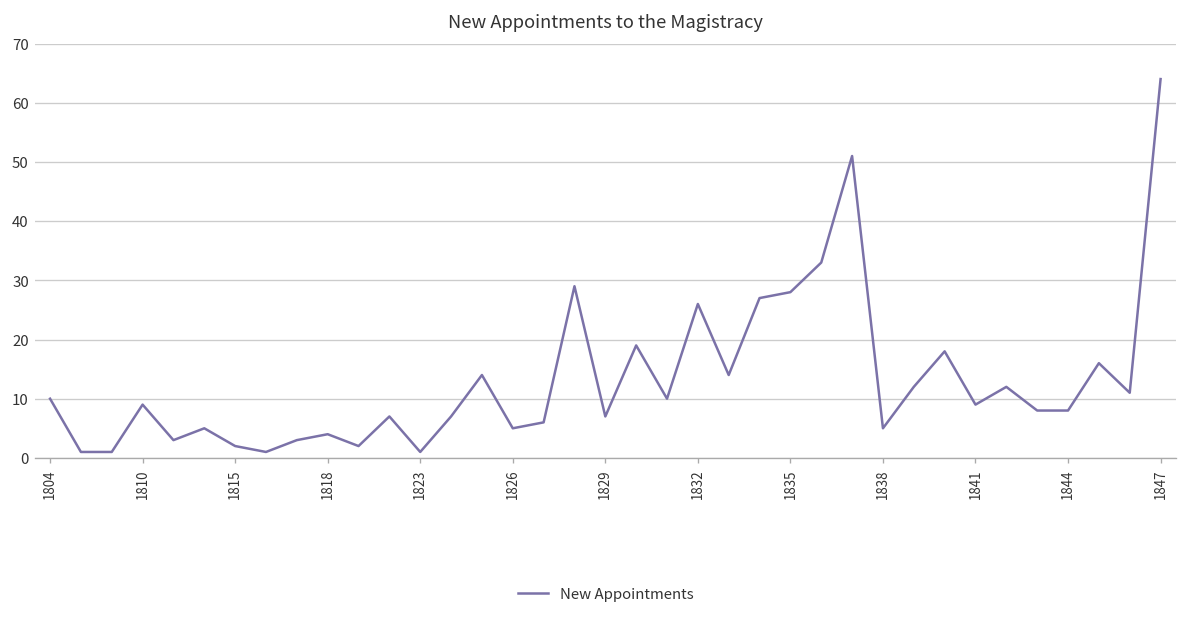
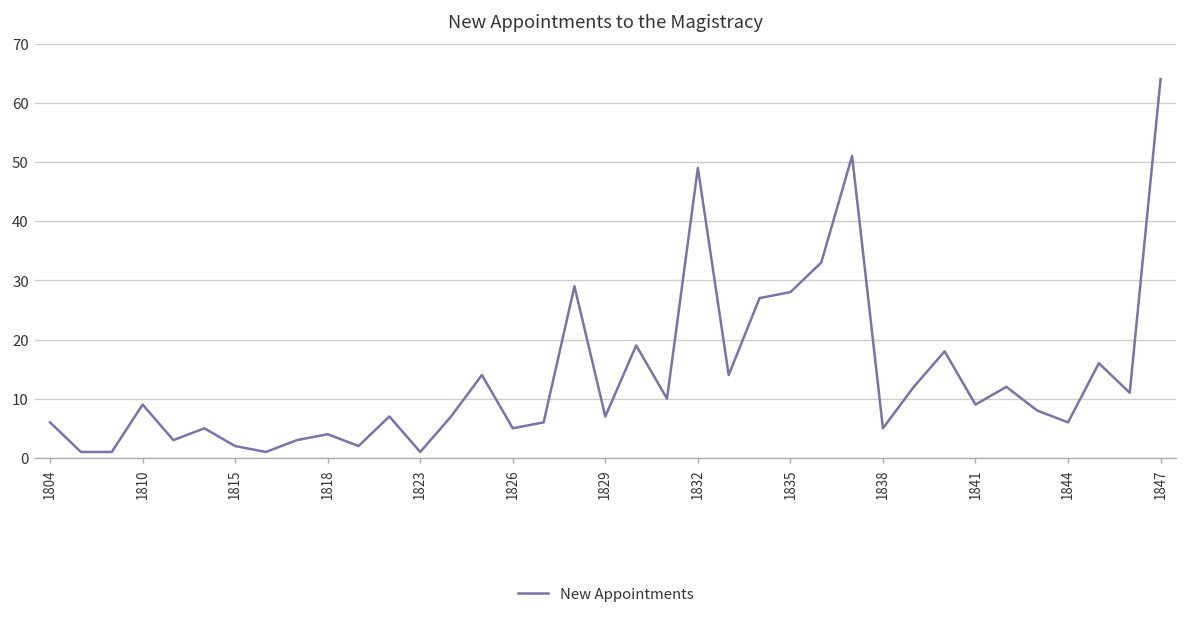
1804: 10 -> 6
1832: 26 -> 49
1844: 8 -> 6
